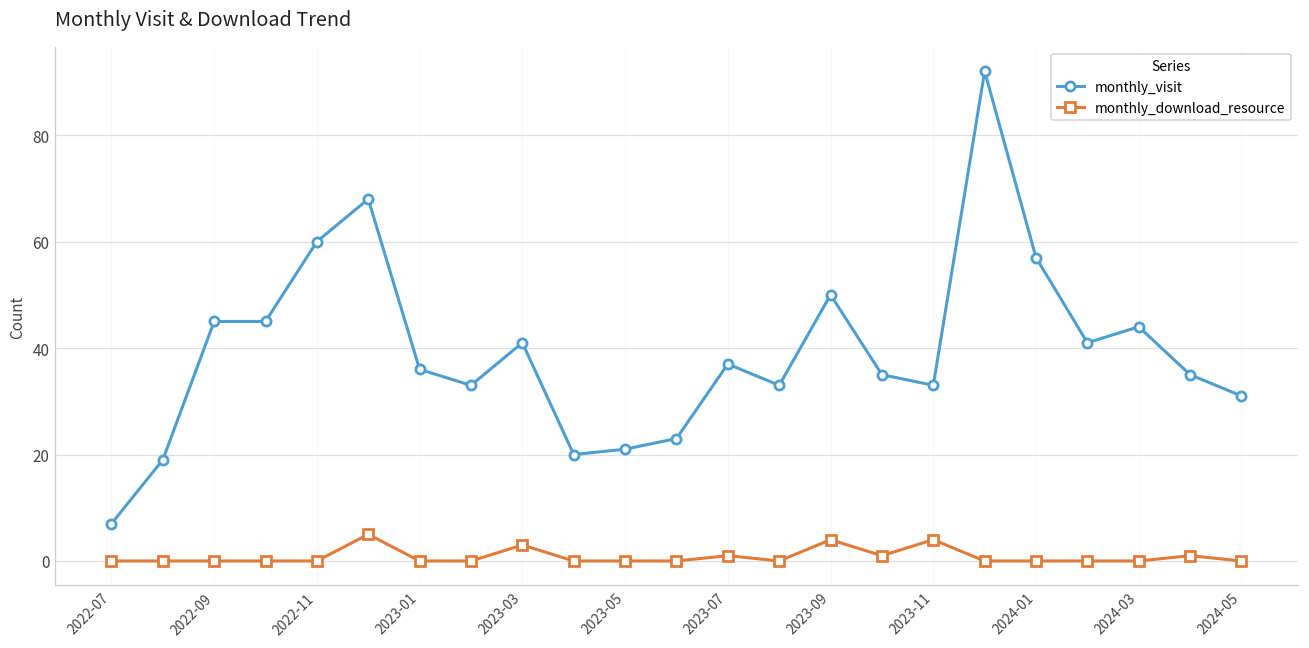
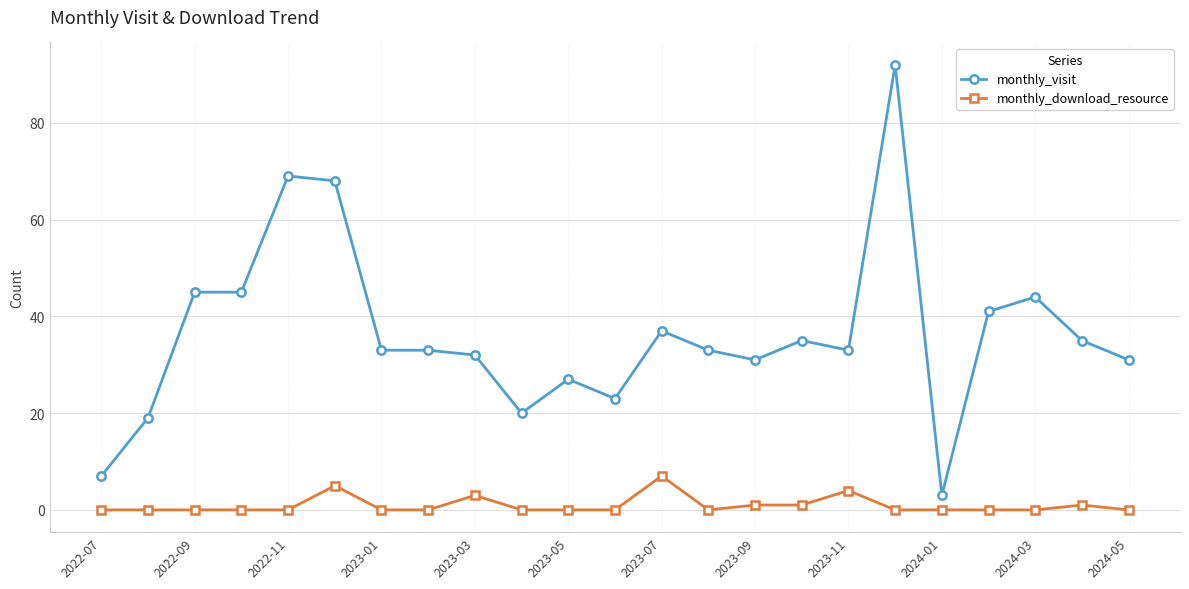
monthly_visit, 2022-11: 60 -> 69
monthly_visit, 2023-01: 36 -> 33
monthly_visit, 2023-03: 41 -> 32
monthly_visit, 2023-05: 21 -> 27
monthly_download_resource, 2023-07: 1 -> 7
monthly_visit, 2023-09: 50 -> 31
monthly_download_resource, 2023-09: 4 -> 1
monthly_visit, 2024-01: 57 -> 3
